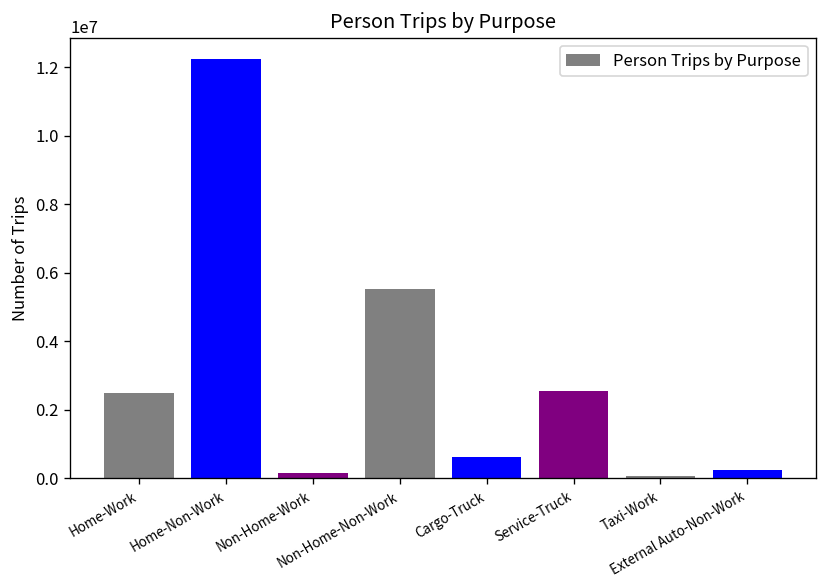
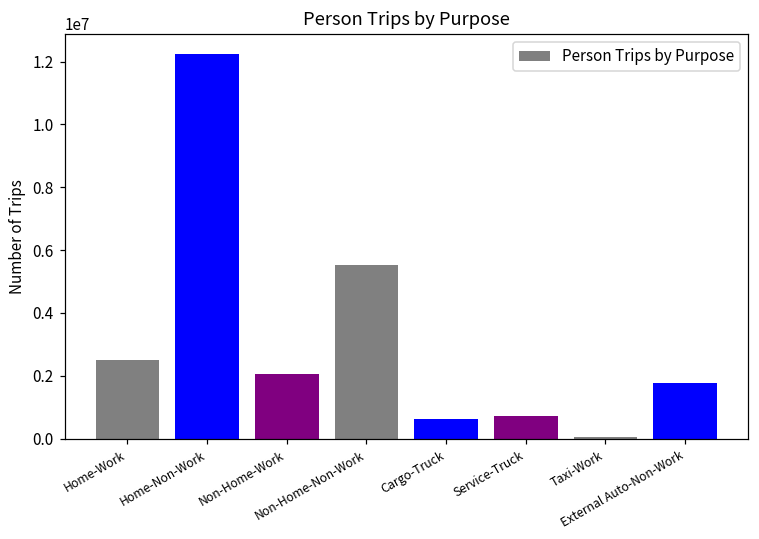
Non-Home-Work: 200000 -> 2100000
Service-Truck: 2500000 -> 700000
External Auto-Non-Work: 200000 -> 1800000
